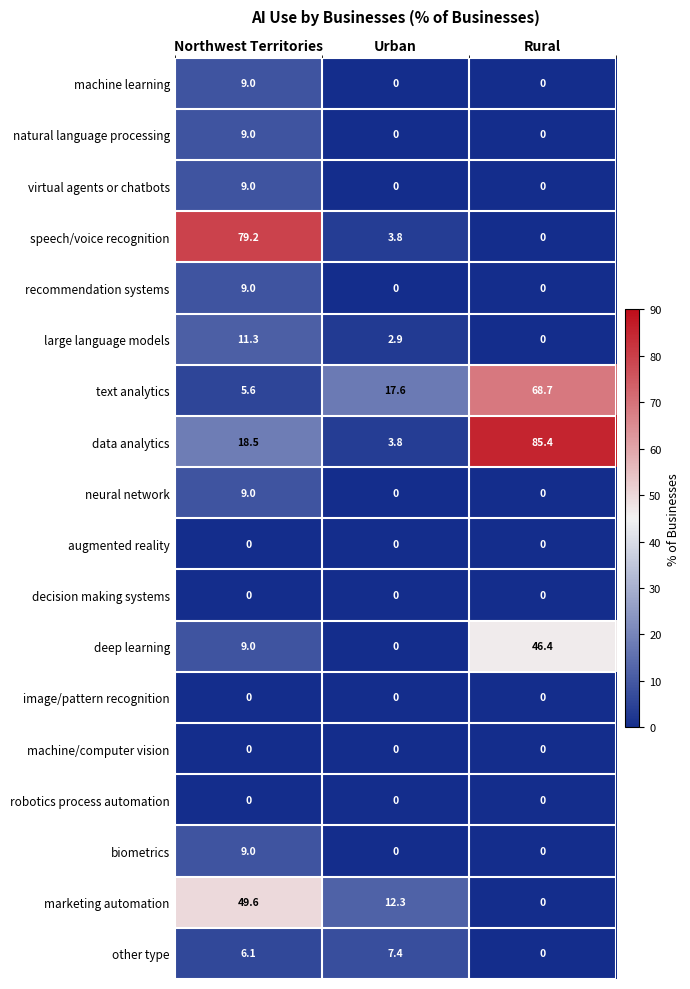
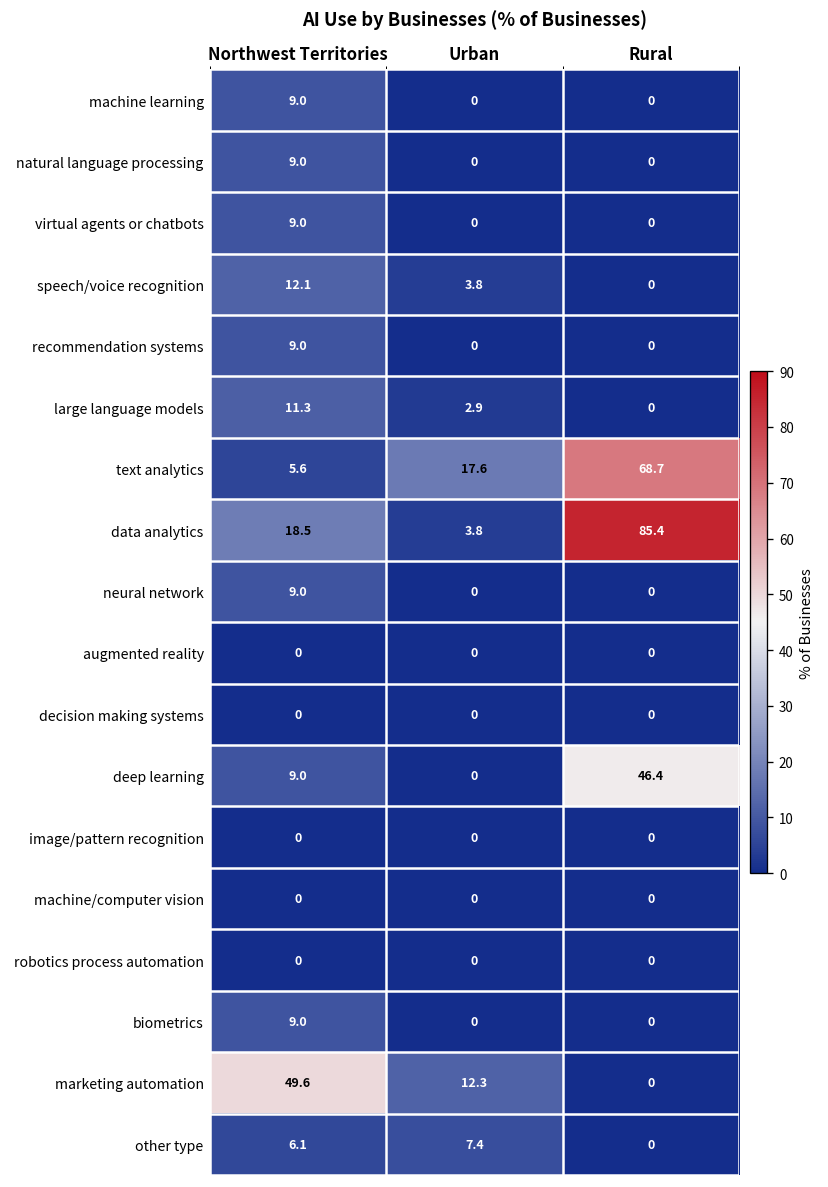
speech/voice recognition, Northwest Territories: 79.2 -> 12.1
